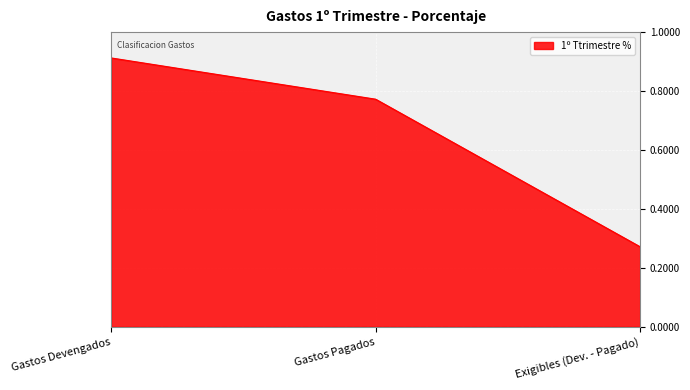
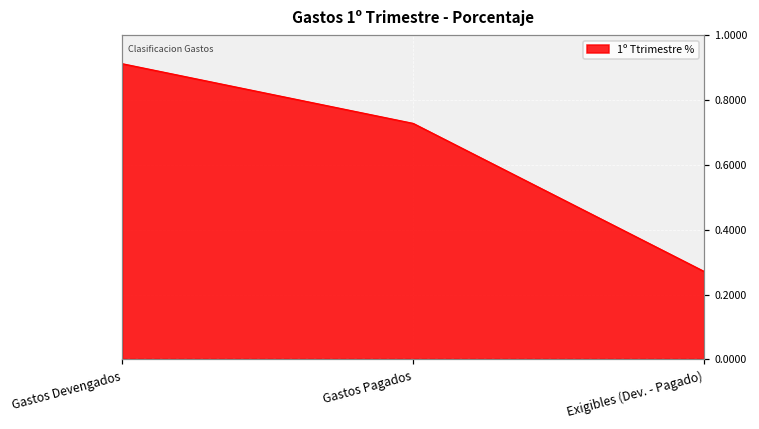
Gastos Pagados: 0.77 -> 0.73
